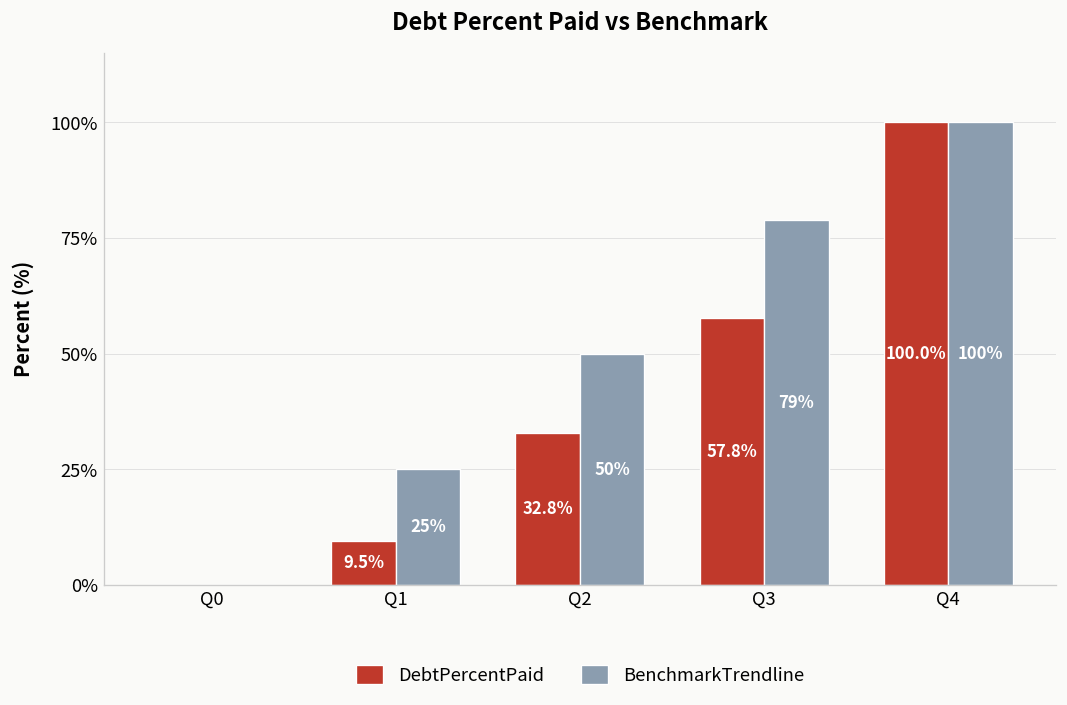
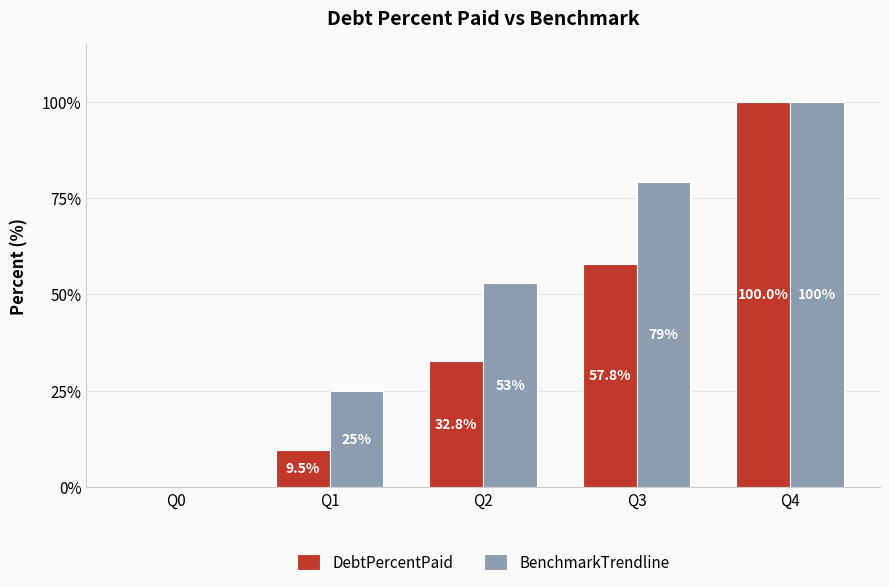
BenchmarkTrendline, Q2: 50% -> 53%
